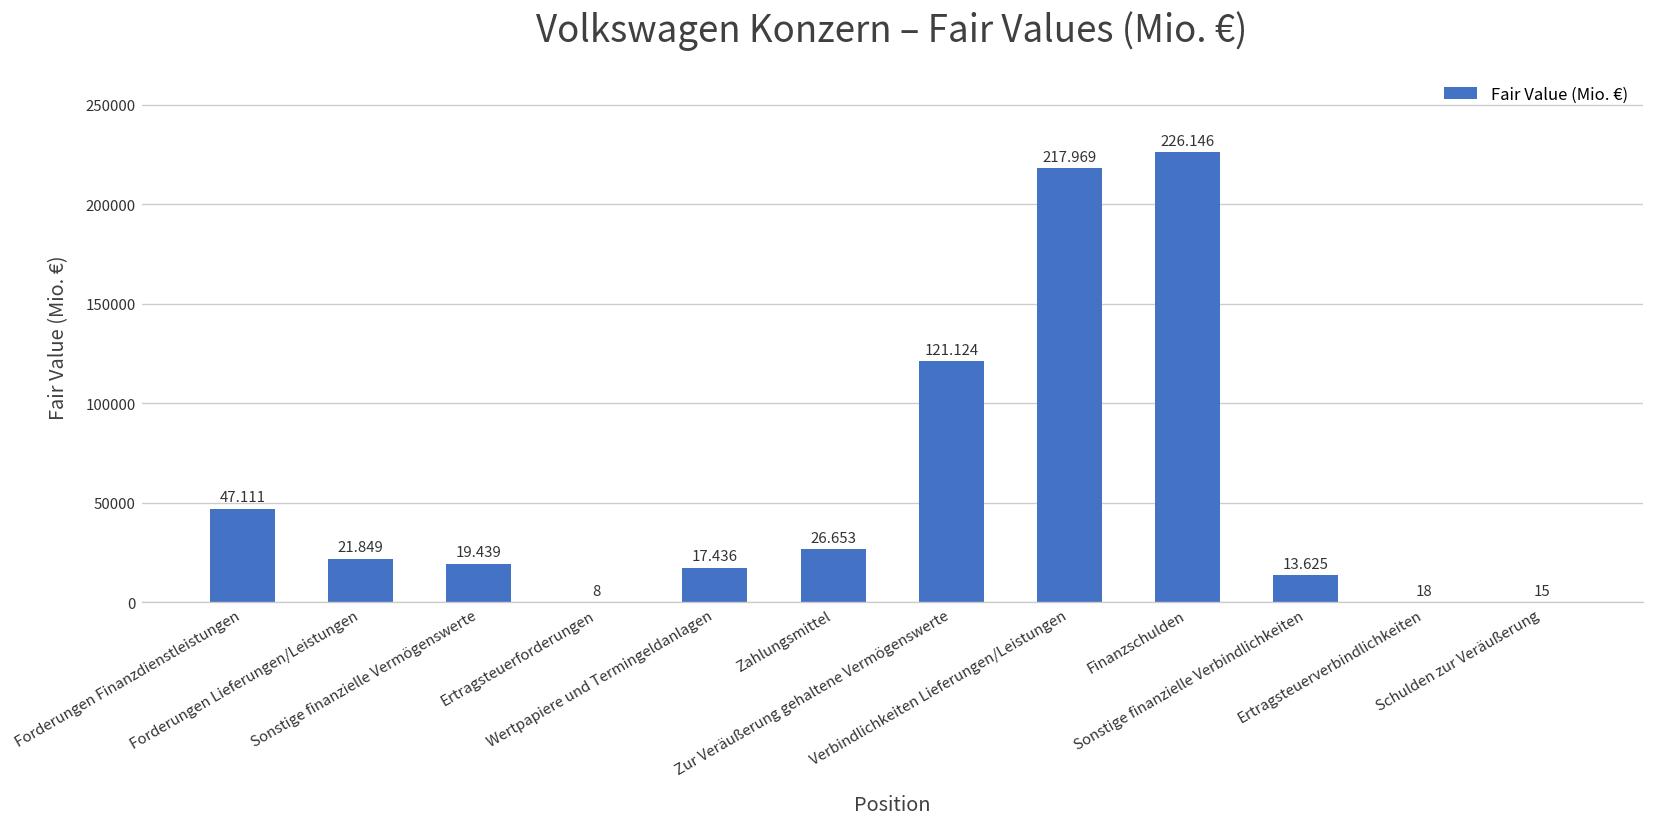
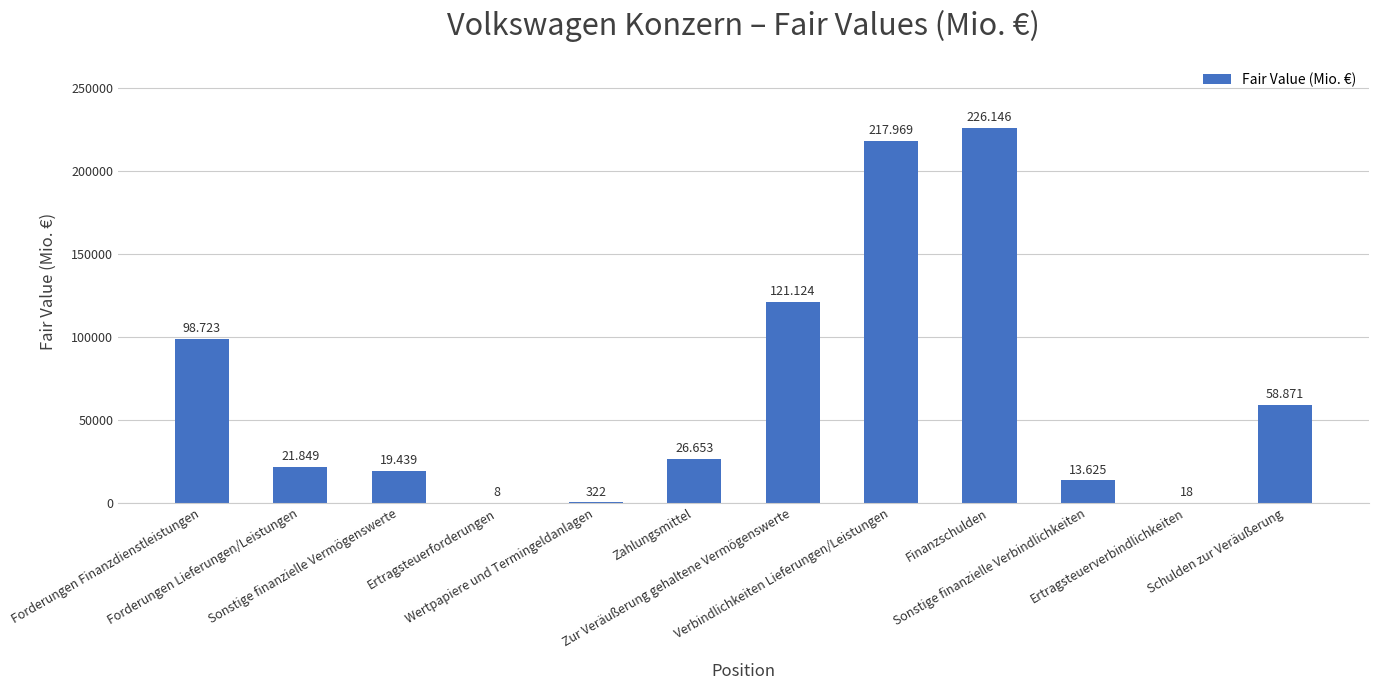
Forderungen Finanzdienstleistungen: 47.111 -> 98.723
Wertpapiere und Termingeldanlagen: 17.436 -> 322
Schulden zur Veräußerung: 15 -> 58.871
